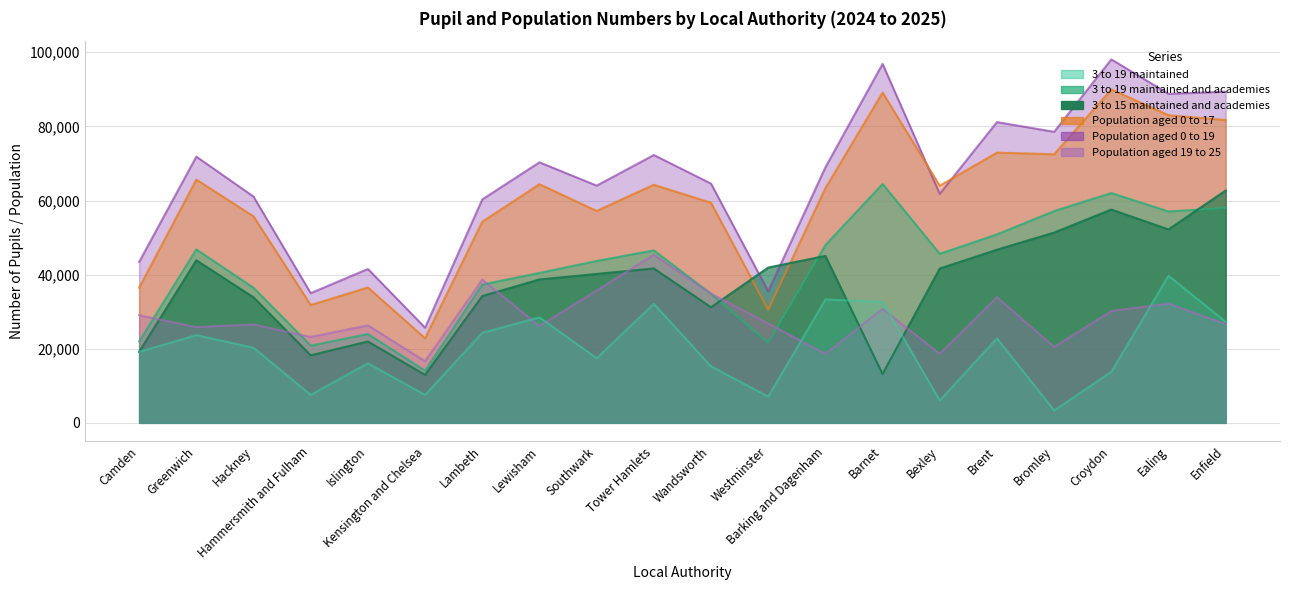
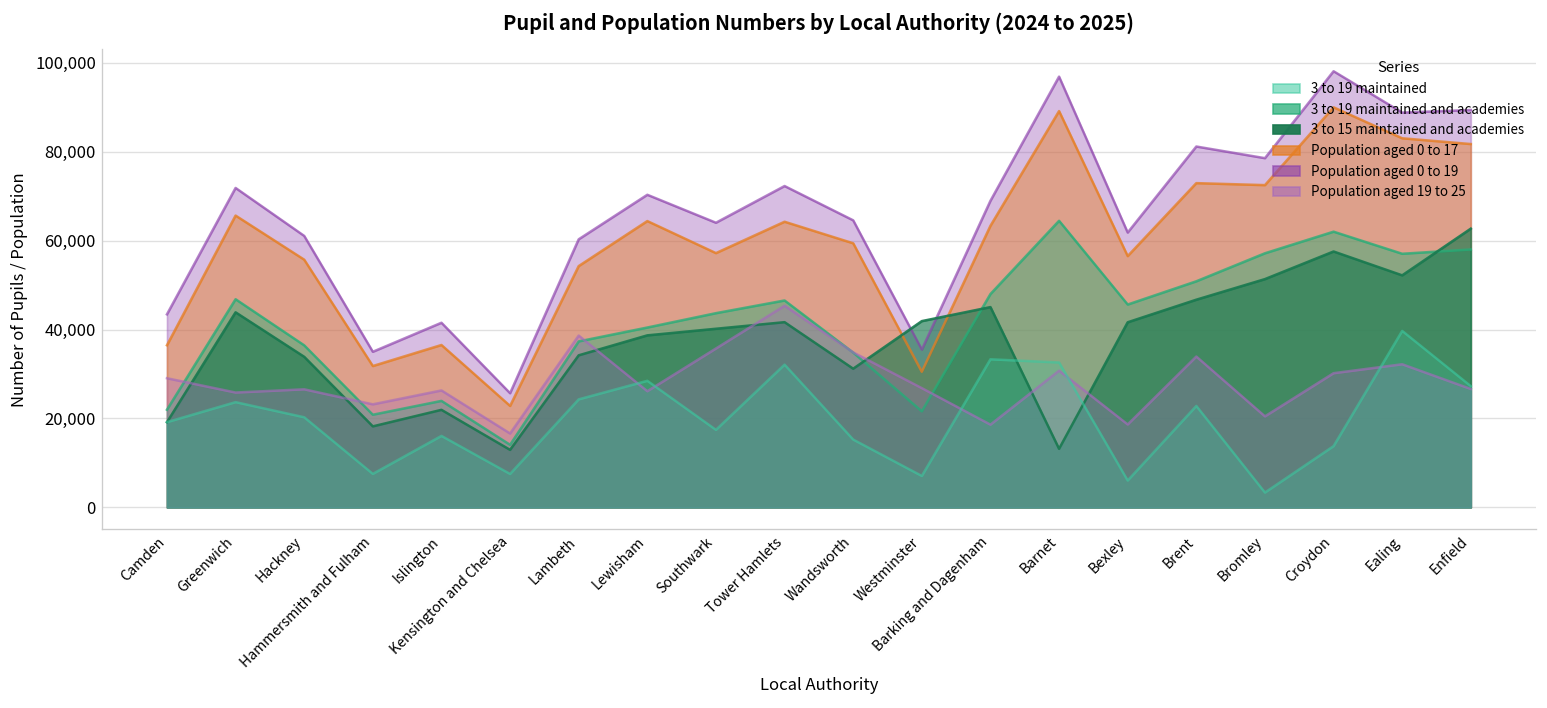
Population aged 0 to 17, Bexley: 64,000 -> 57,000
